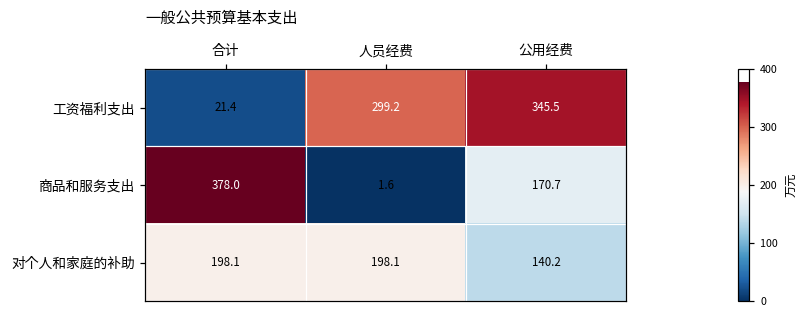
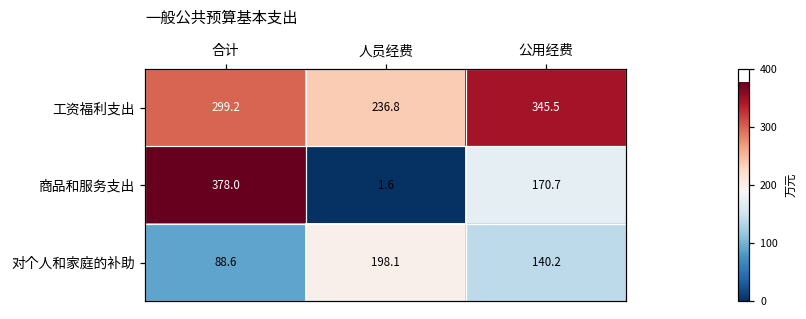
工资福利支出, 合计: 21.4 -> 299.2
工资福利支出, 人员经费: 299.2 -> 236.8
对个人和家庭的补助, 合计: 198.1 -> 88.6
